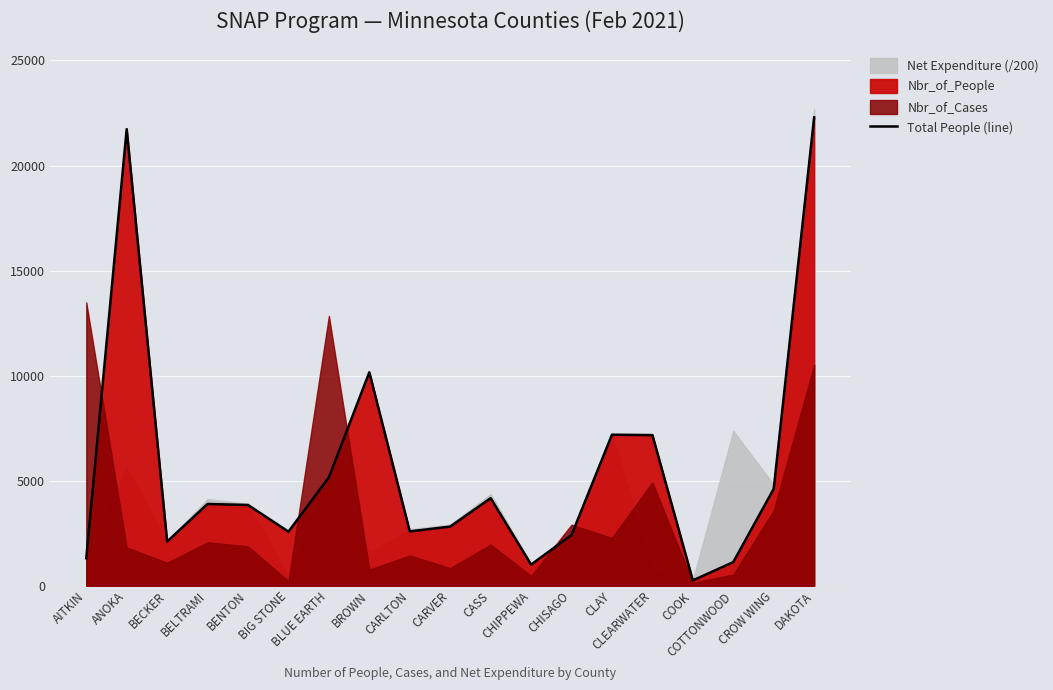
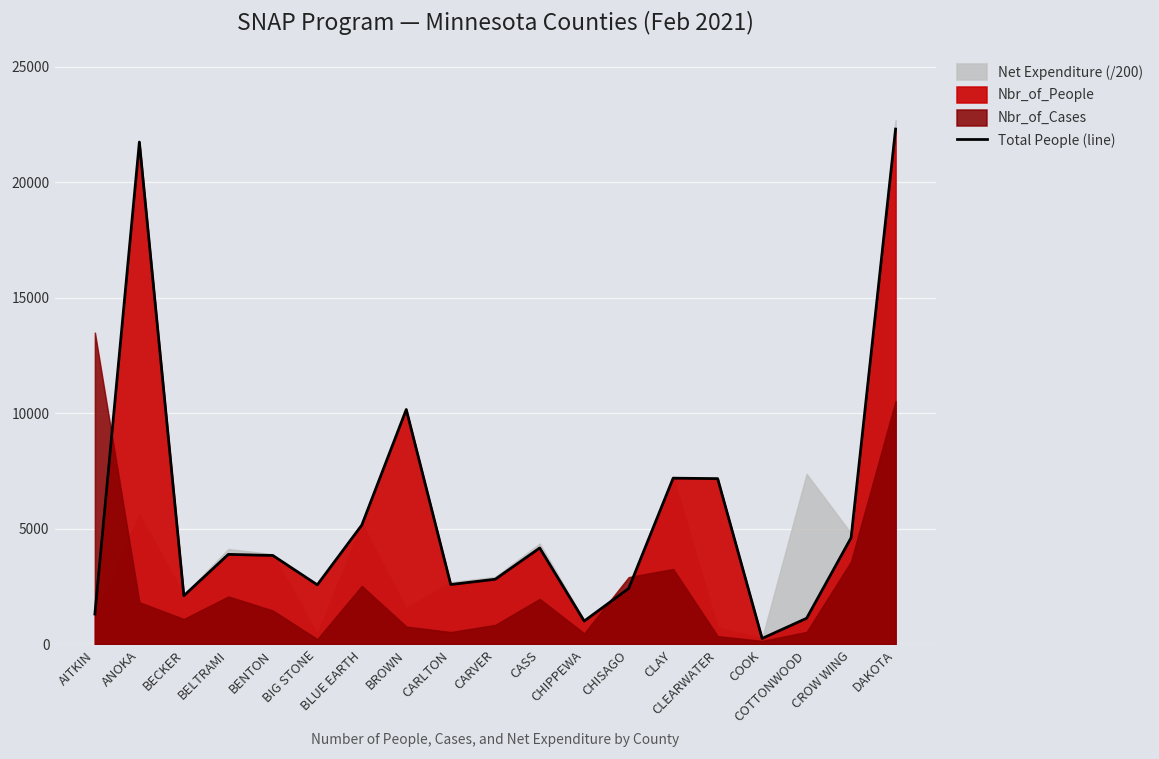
Nbr_of_Cases, BENTON: 1900 -> 1500
Nbr_of_Cases, BLUE EARTH: 12800 -> 2500
Nbr_of_Cases, CARLTON: 1400 -> 500
Nbr_of_Cases, CLAY: 2300 -> 3300
Nbr_of_Cases, CLEARWATER: 4900 -> 300
